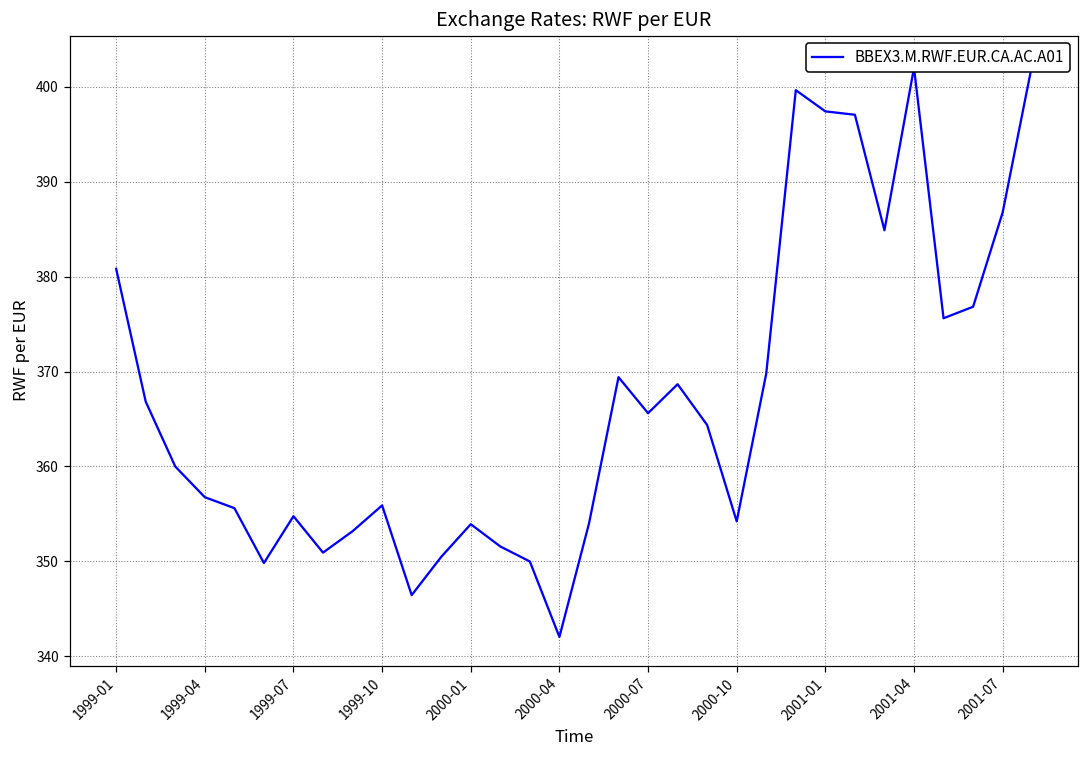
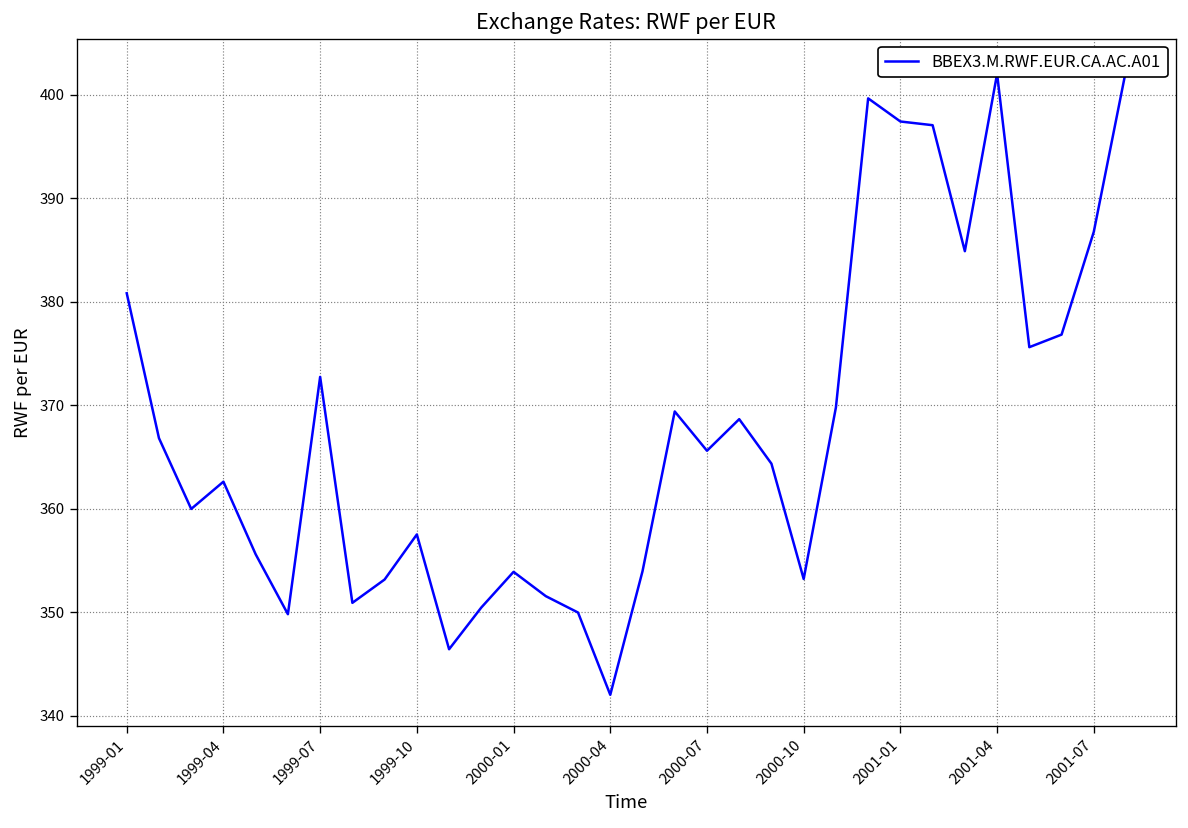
1999-04: 357 -> 363
1999-07: 355 -> 373
1999-10: 356 -> 358
2000-10: 354 -> 353
